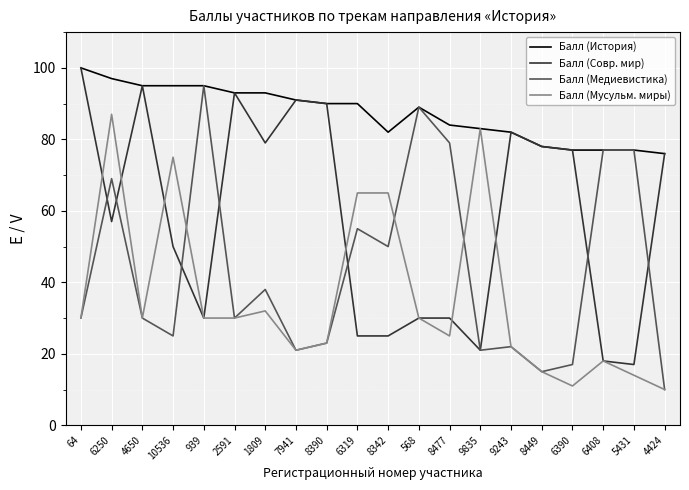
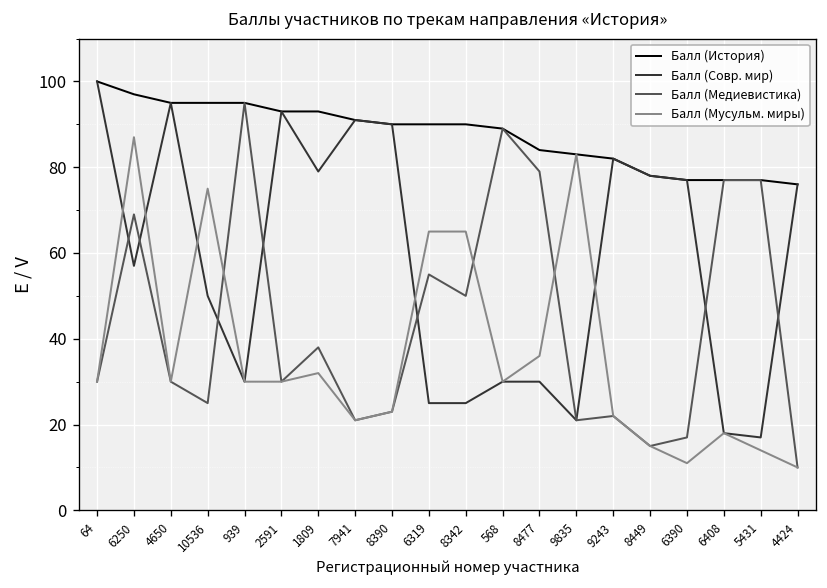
Балл (История), 8342: 82 -> 90
Балл (Мусульм. миры), 8477: 25 -> 36
